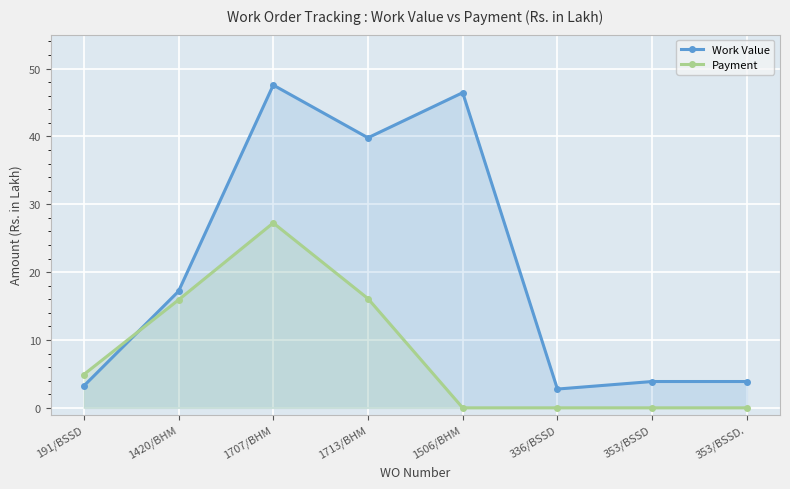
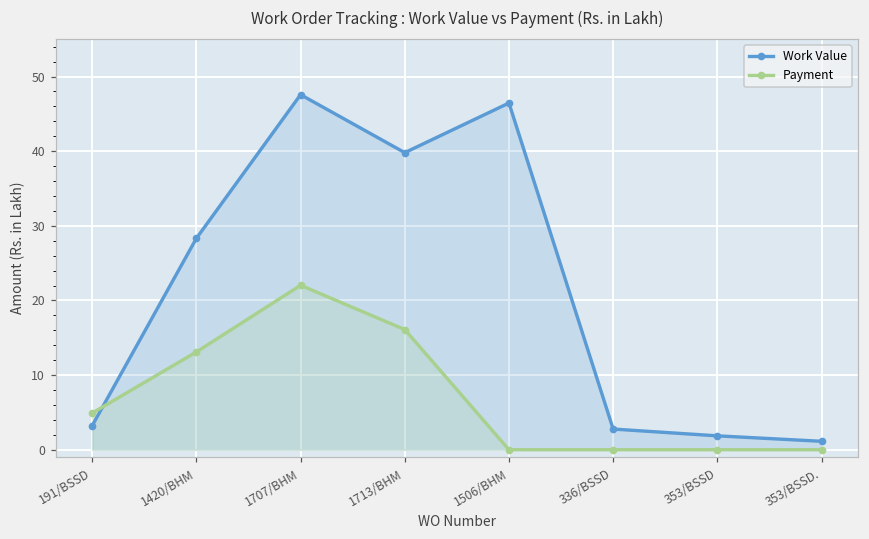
Work Value, 1420/BHM: 17 -> 28
Payment, 1420/BHM: 16 -> 13
Payment, 1707/BHM: 27 -> 22
Work Value, 353/BSSD: 4 -> 2
Work Value, 353/BSSD.: 4 -> 1
